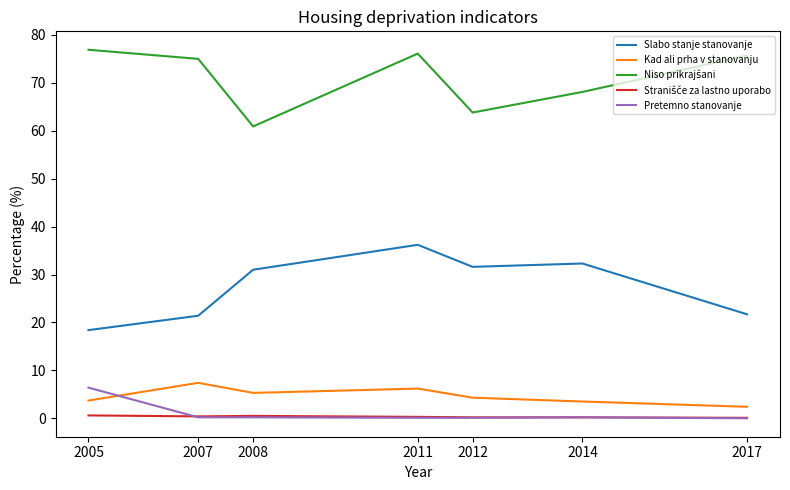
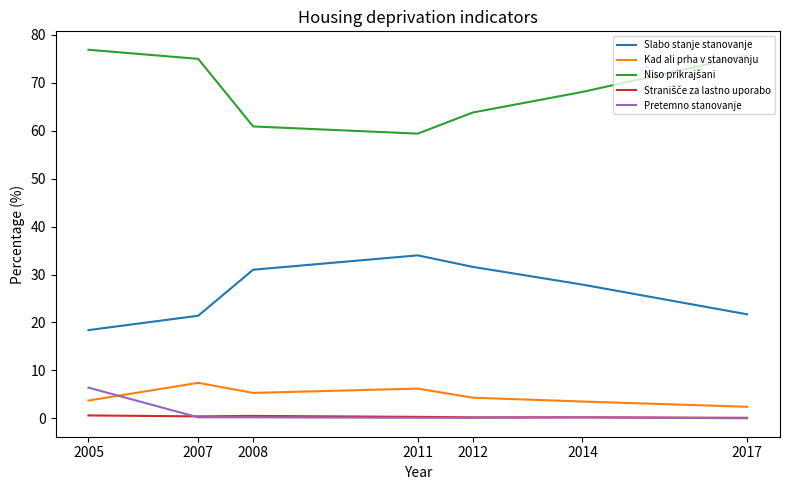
Slabo stanje stanovanje, 2011: 36 -> 34
Niso prikrajšani, 2011: 76 -> 59
Slabo stanje stanovanje, 2014: 32 -> 28
